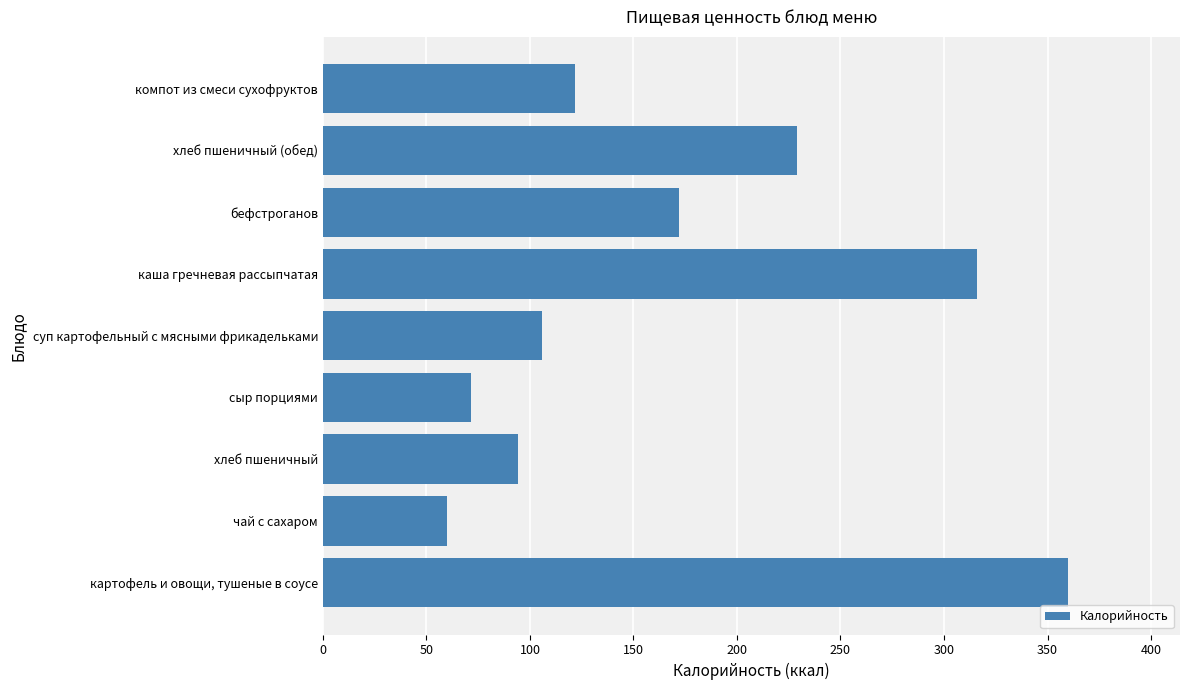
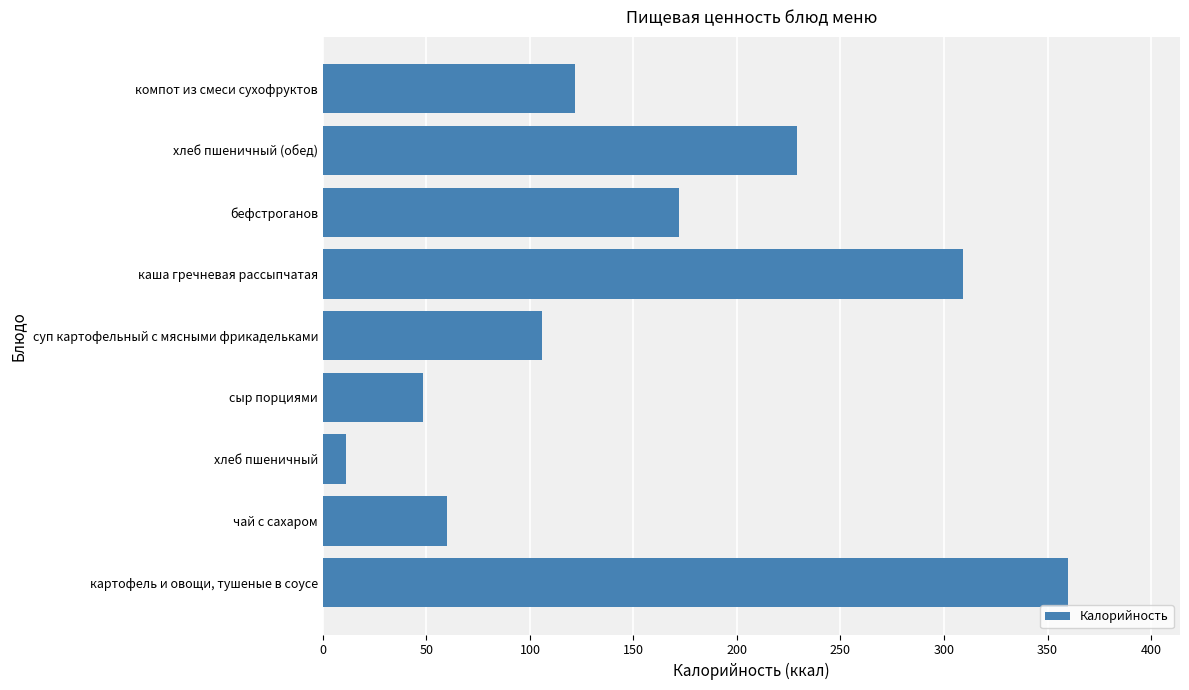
каша гречневая рассыпчатая: 316 -> 309
сыр порциями: 72 -> 48
хлеб пшеничный: 94 -> 11
